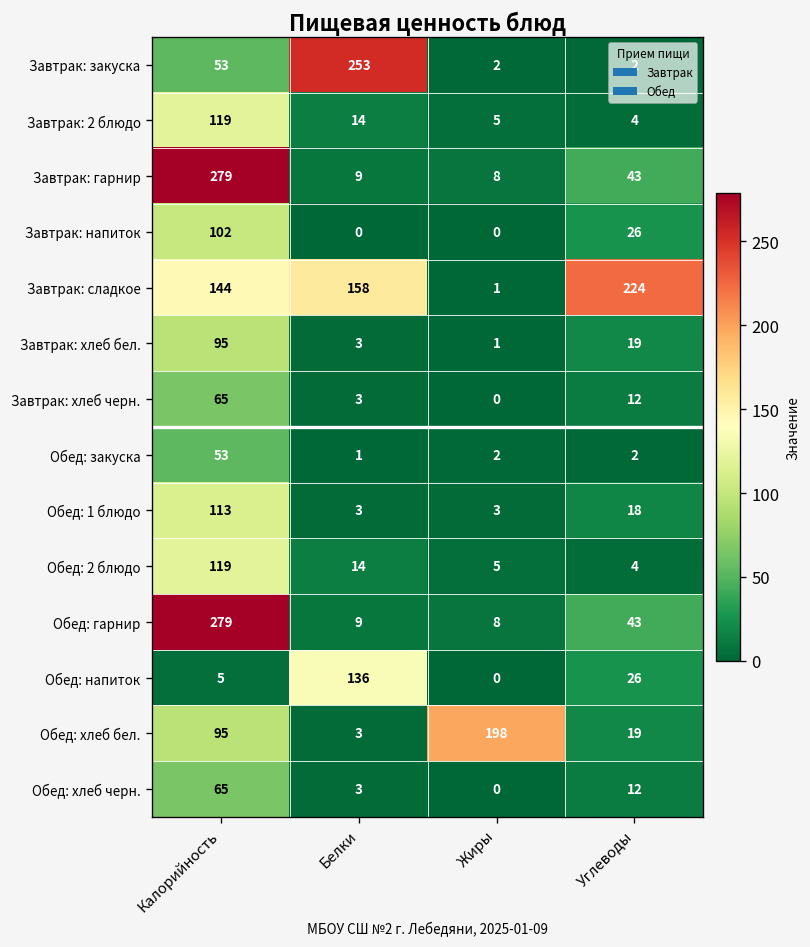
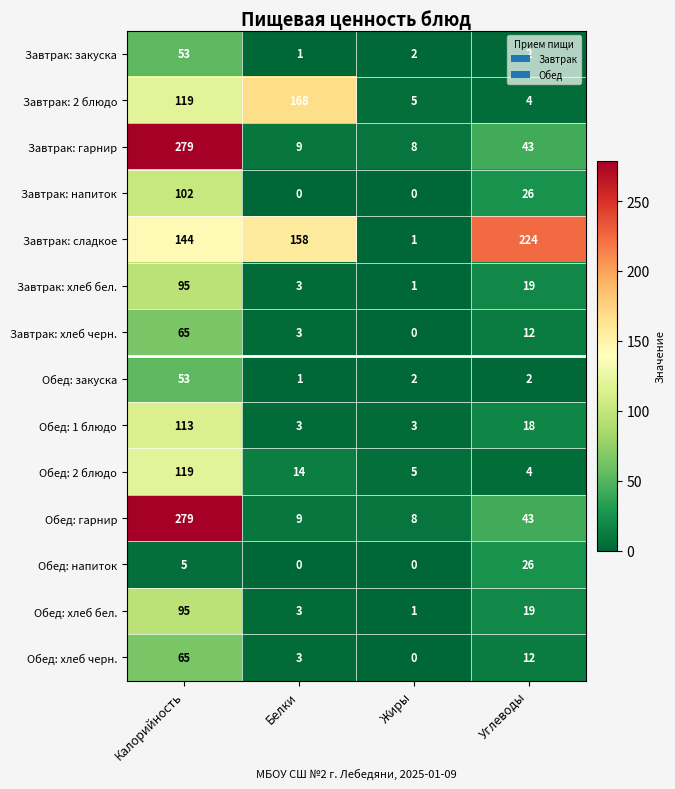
Завтрак: закуска, Белки: 253 -> 1
Завтрак: 2 блюдо, Белки: 14 -> 168
Обед: напиток, Белки: 136 -> 0
Обед: хлеб бел., Жиры: 198 -> 1
